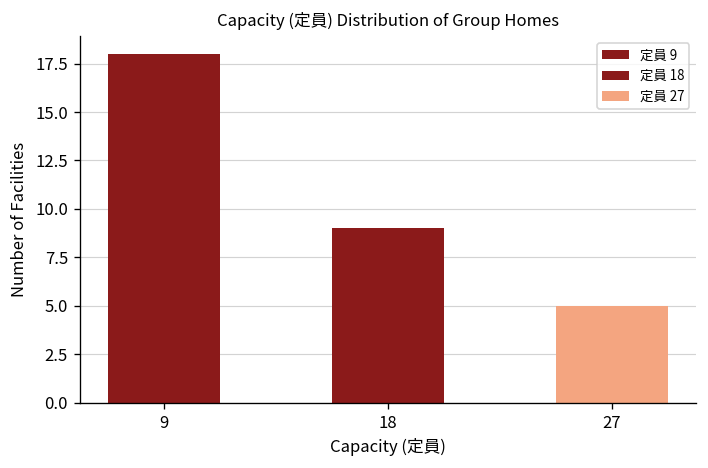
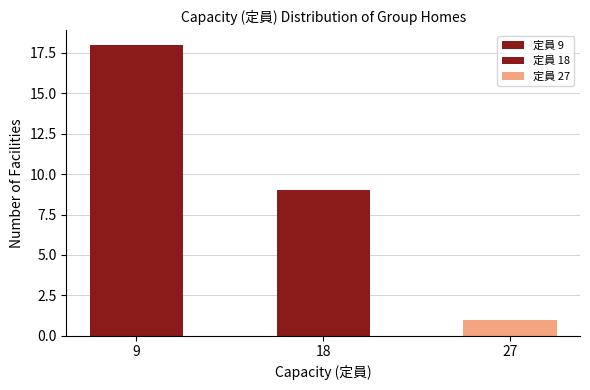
27: 5 -> 1
